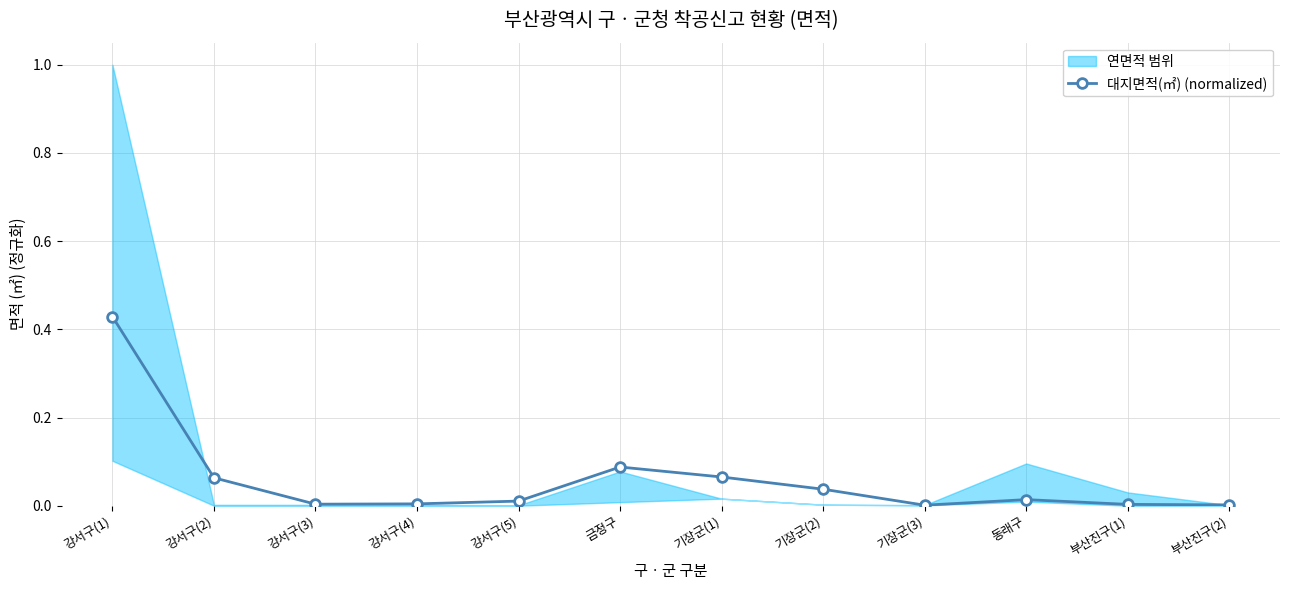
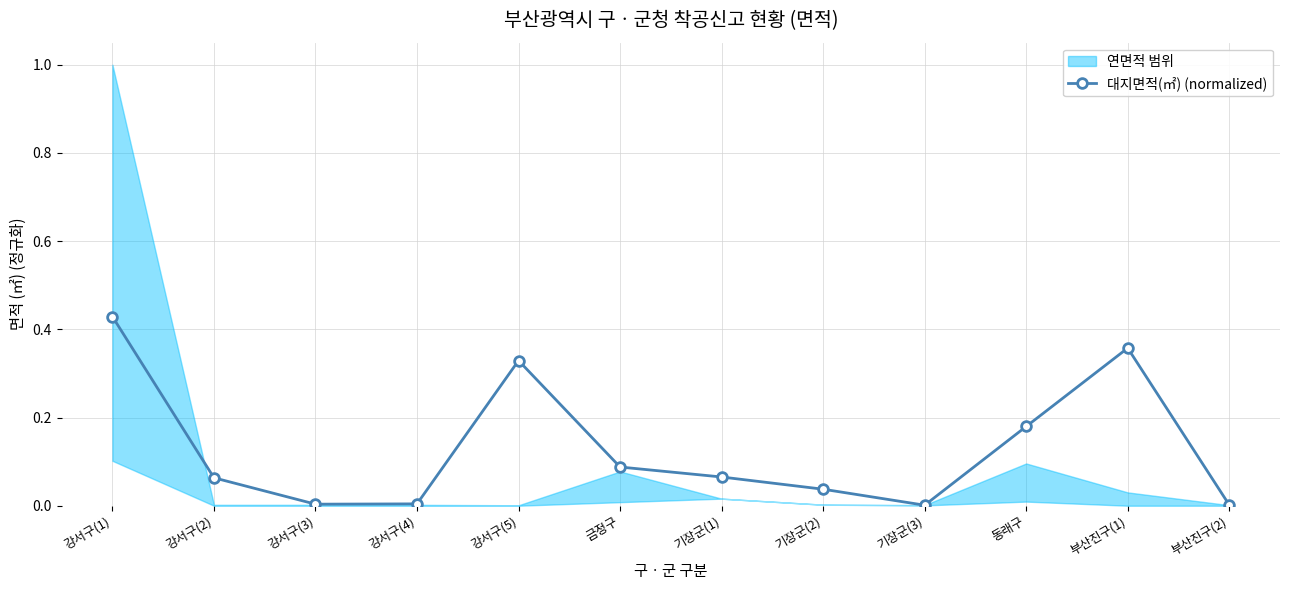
대지면적(㎡) (normalized), 강서구(5): 0.01 -> 0.33
대지면적(㎡) (normalized), 동래구: 0.01 -> 0.18
대지면적(㎡) (normalized), 부산진구(1): 0.00 -> 0.36
